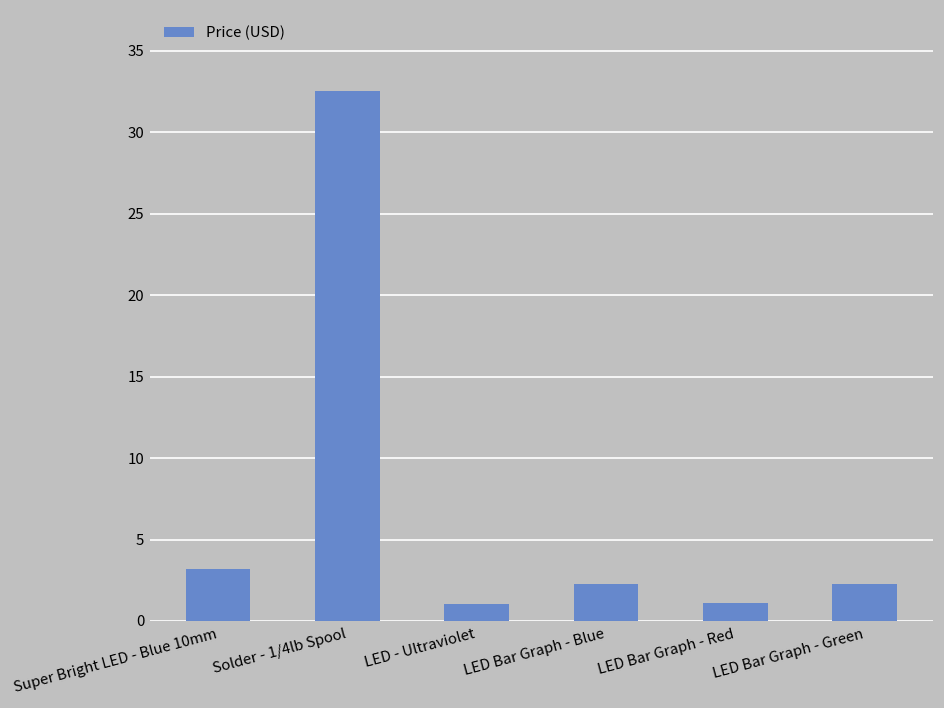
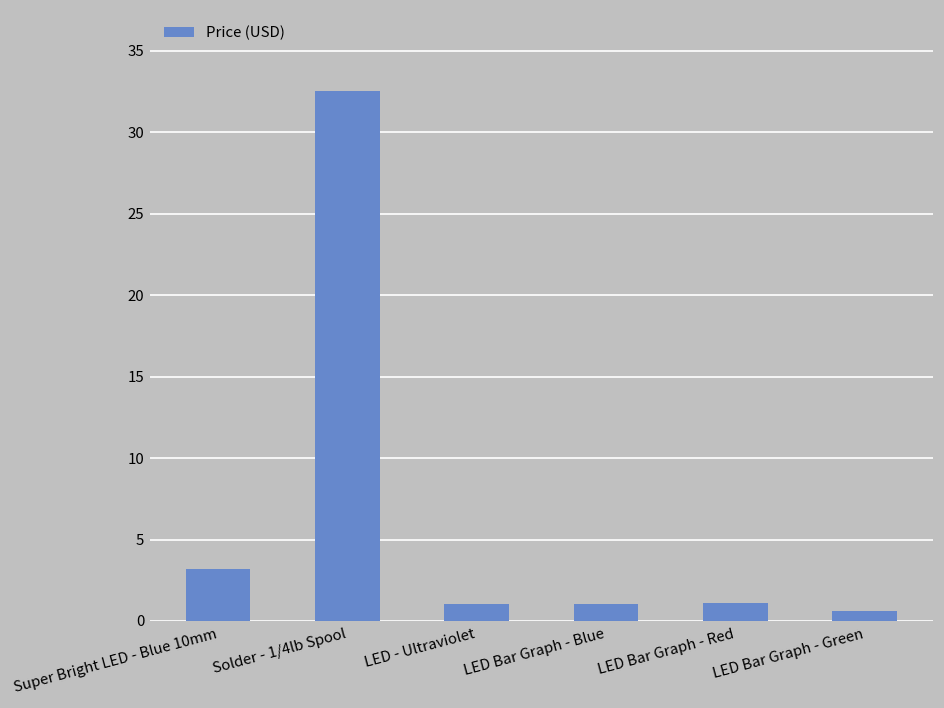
LED Bar Graph - Blue: 2.3 -> 1.0
LED Bar Graph - Green: 2.3 -> 0.6
